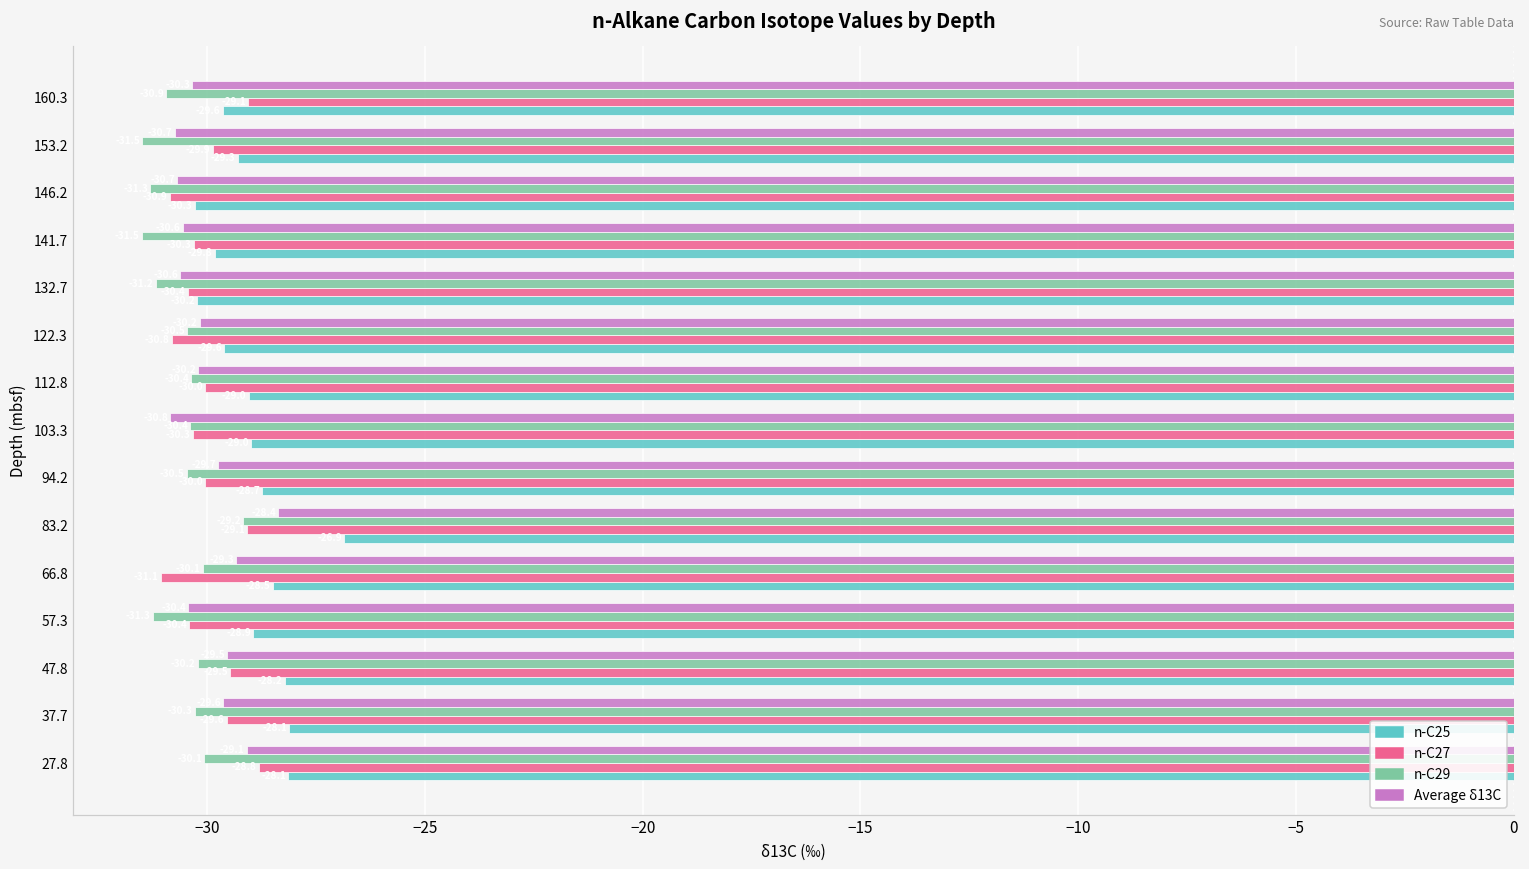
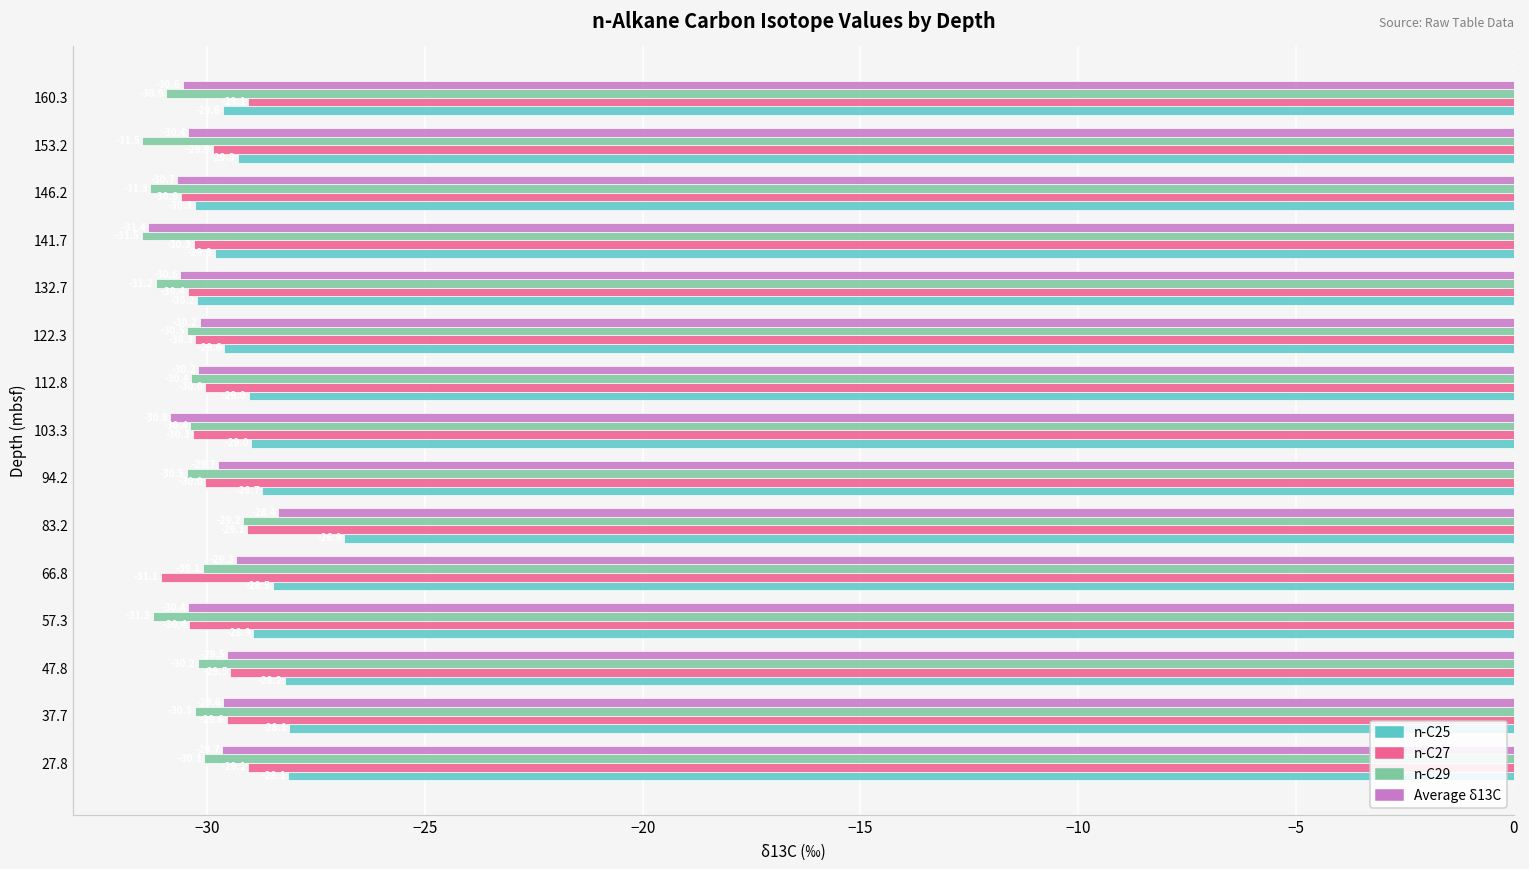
Average δ13C, 160.3: -30.3 -> -30.6
Average δ13C, 153.2: -30.7 -> -30.4
n-C27, 146.2: -30.9 -> -30.6
Average δ13C, 141.7: -30.6 -> -31.4
n-C27, 122.3: -30.8 -> -30.3
Average δ13C, 27.8: -29.1 -> -29.7
n-C27, 27.8: -28.8 -> -29.1
